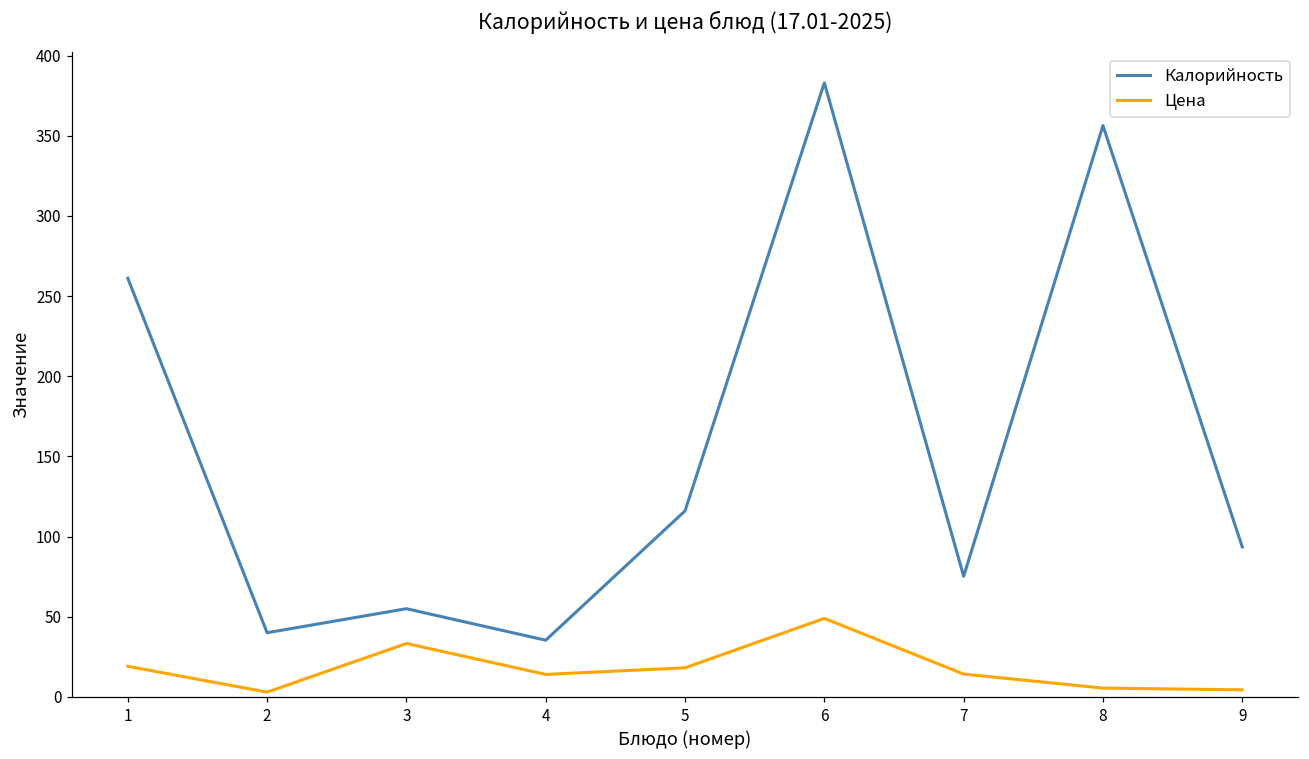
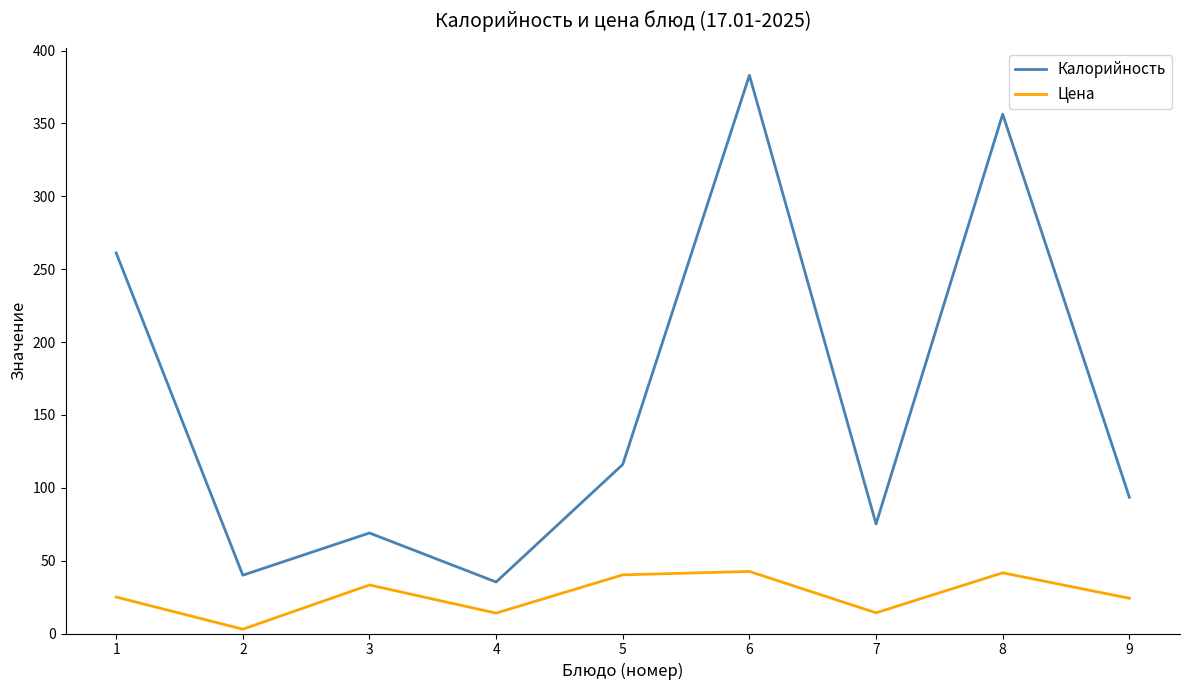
Цена, 1: 19 -> 25
Калорийность, 3: 55 -> 69
Цена, 5: 18 -> 40
Цена, 6: 49 -> 43
Цена, 8: 5 -> 42
Цена, 9: 4 -> 24
